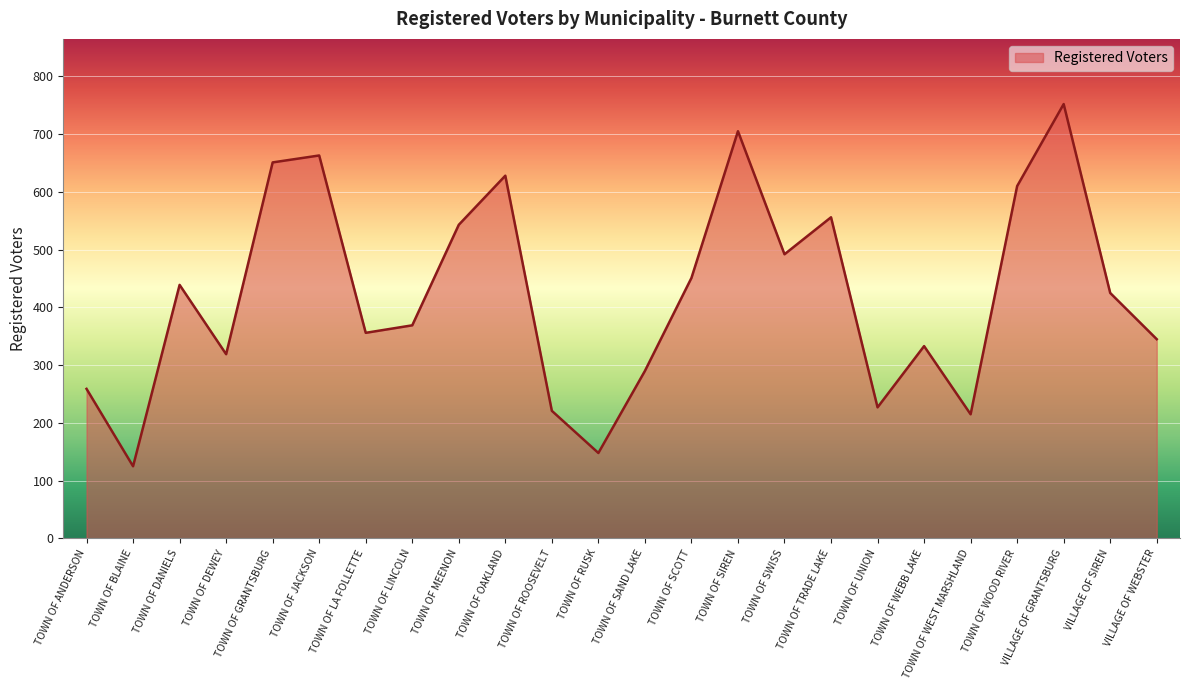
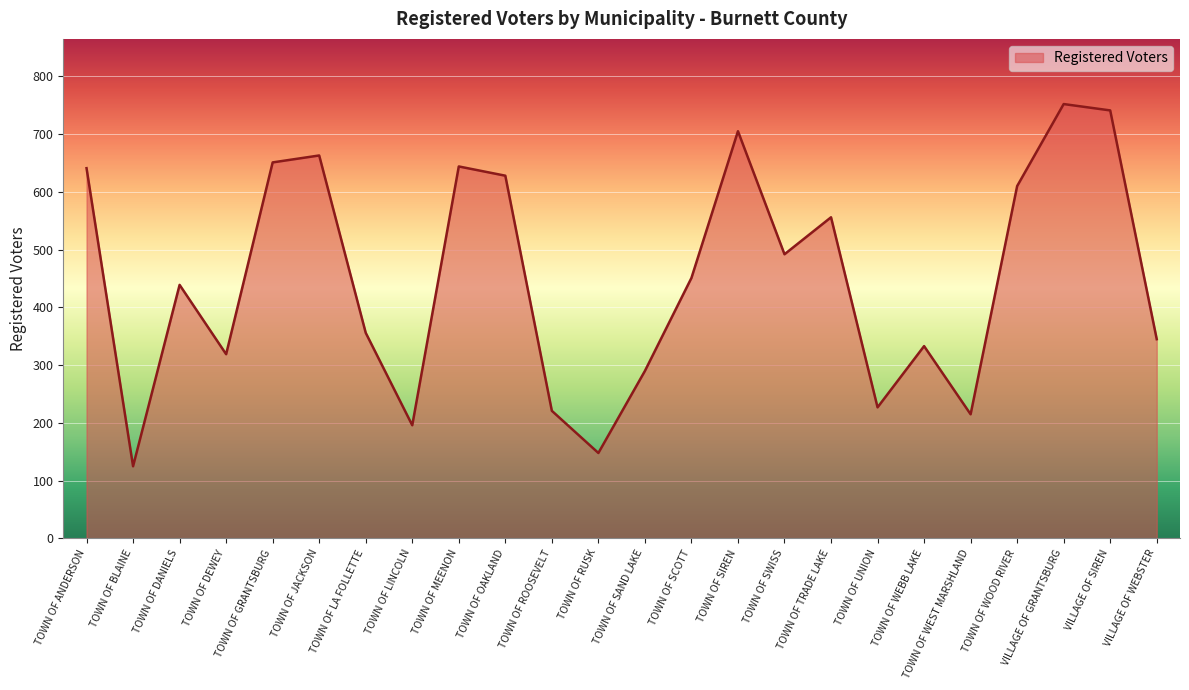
TOWN OF ANDERSON: 260 -> 640
TOWN OF LINCOLN: 370 -> 200
TOWN OF MEENON: 540 -> 640
VILLAGE OF SIREN: 430 -> 740
